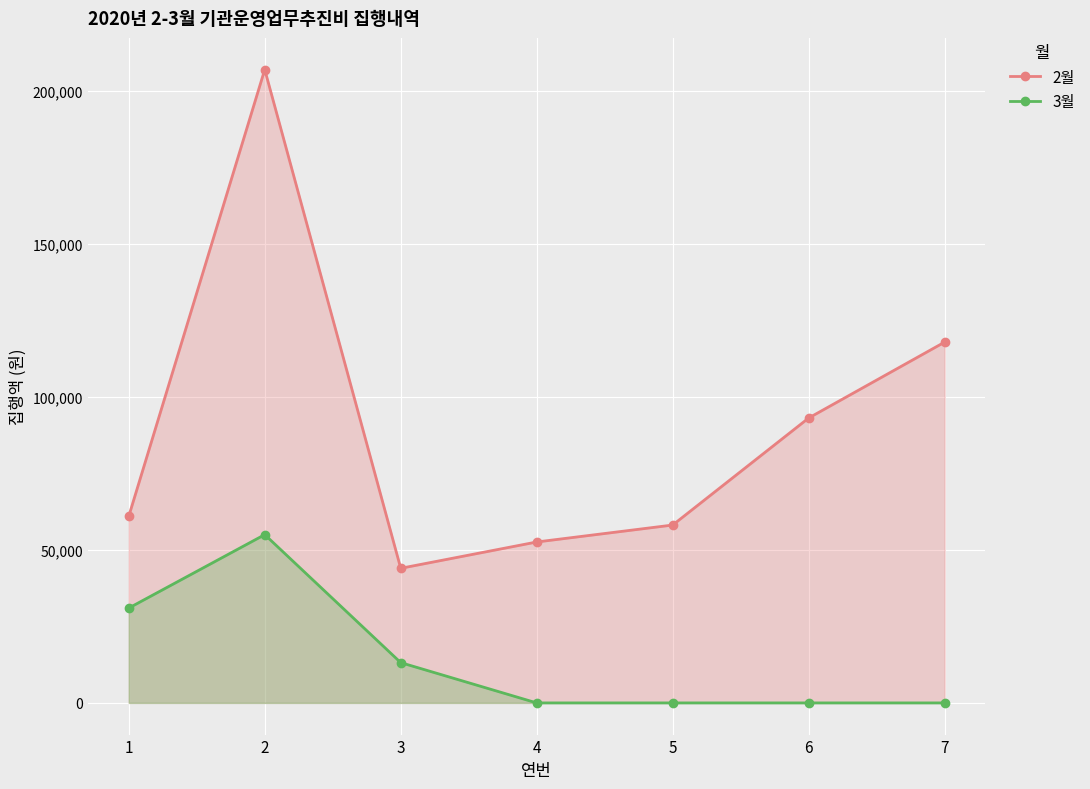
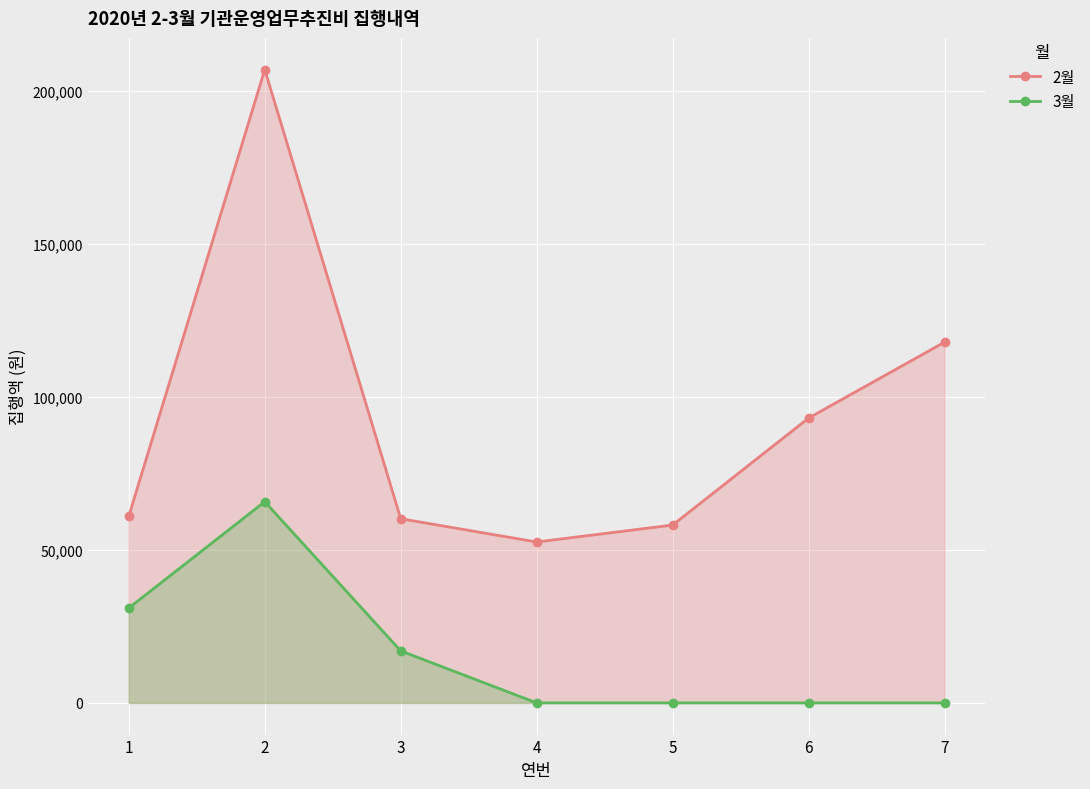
3월, 2: 55,000 -> 66,000
2월, 3: 44,000 -> 60,000
3월, 3: 13,000 -> 17,000
